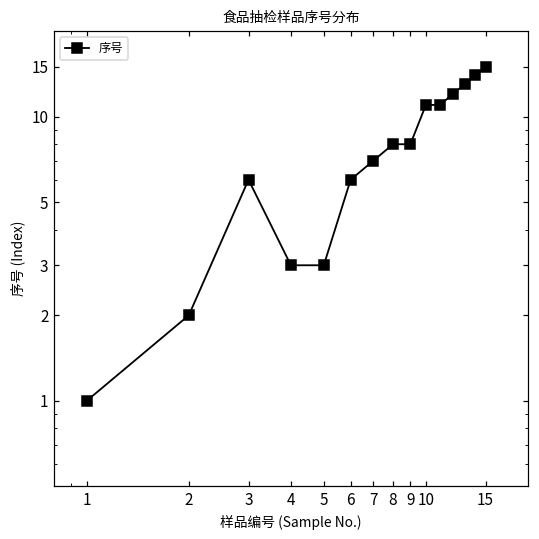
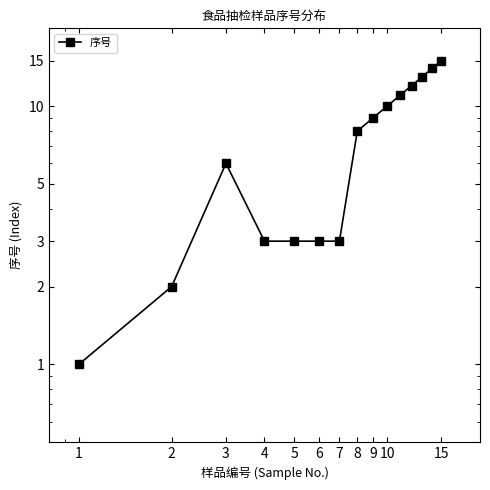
6: 6 -> 3
7: 7 -> 3
9: 8 -> 9
10: 11 -> 10
